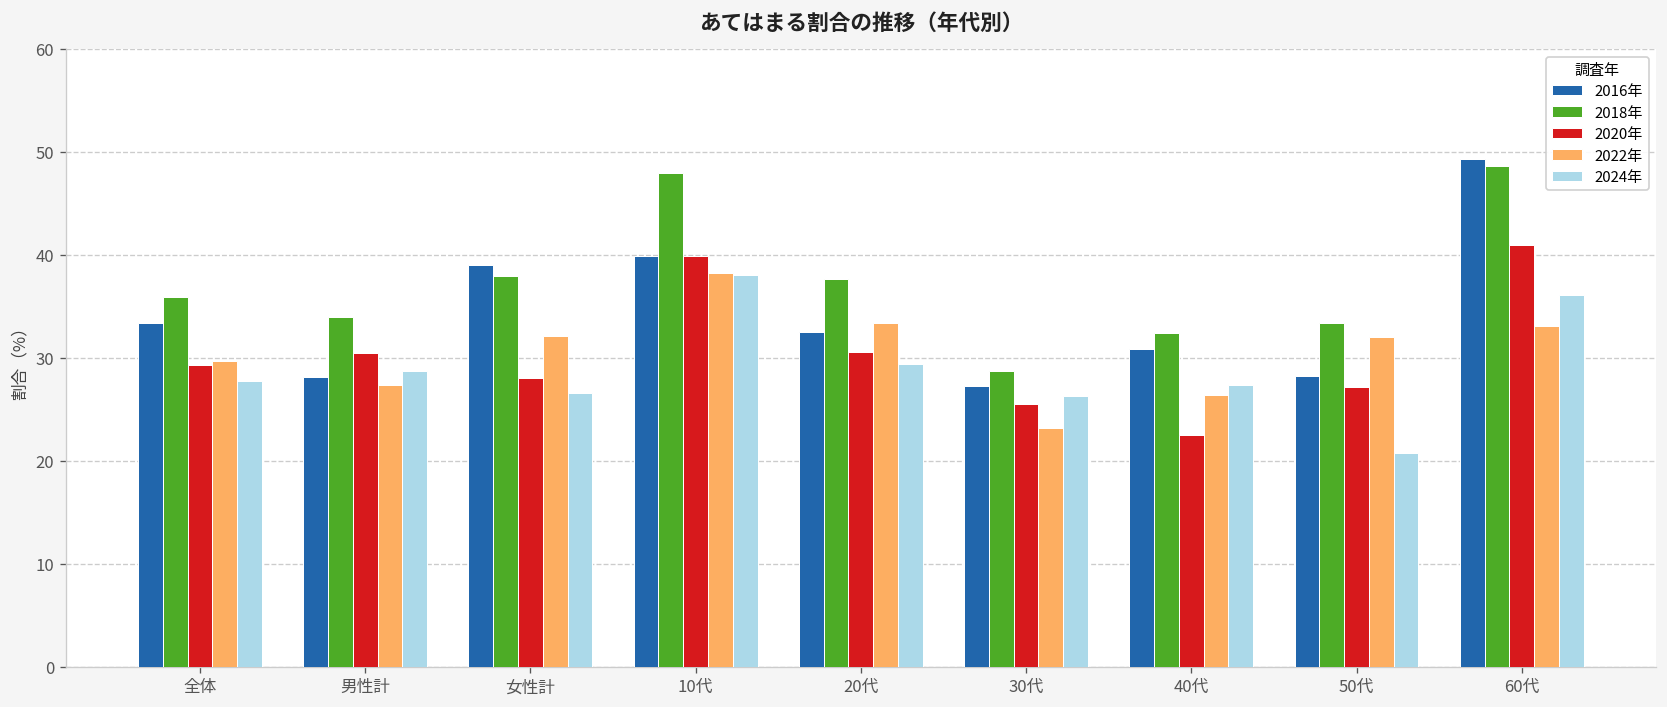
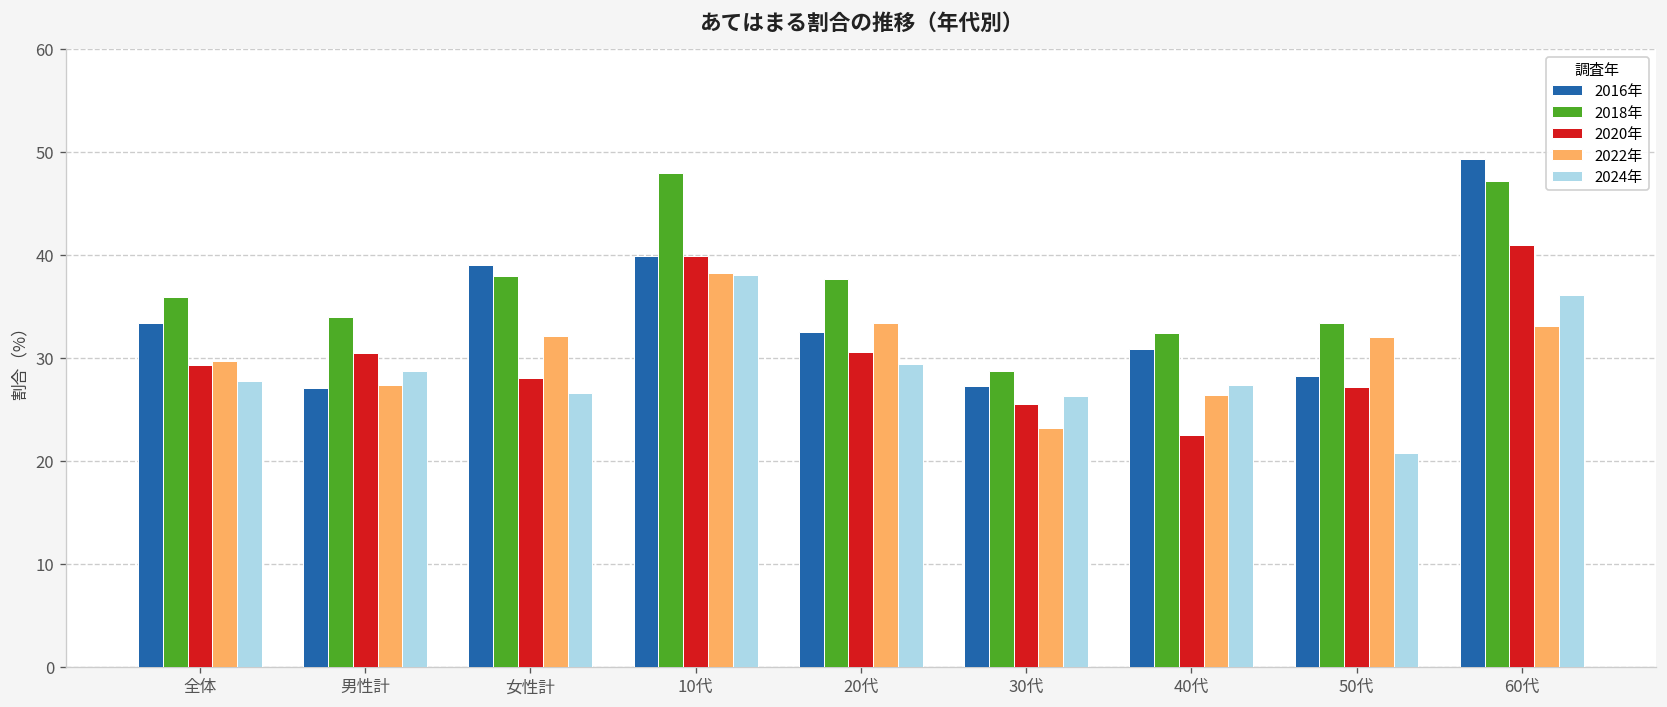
2016年, 男性計: 28 -> 27
2018年, 60代: 49 -> 47
